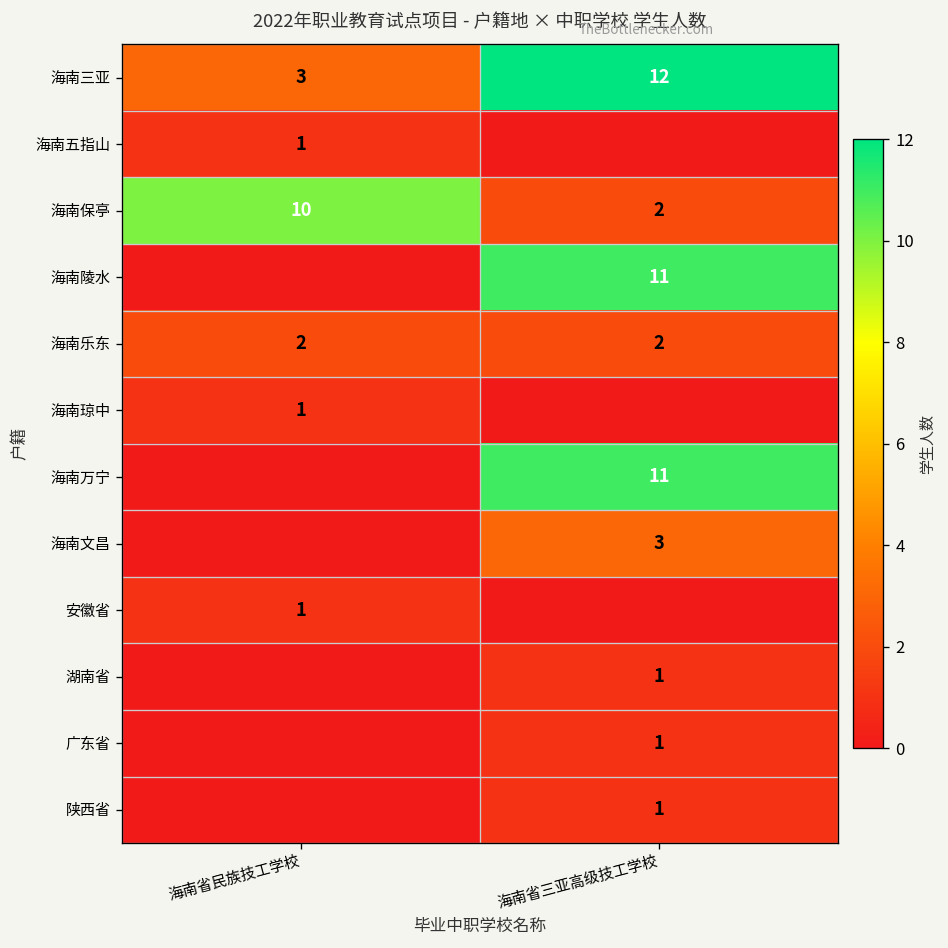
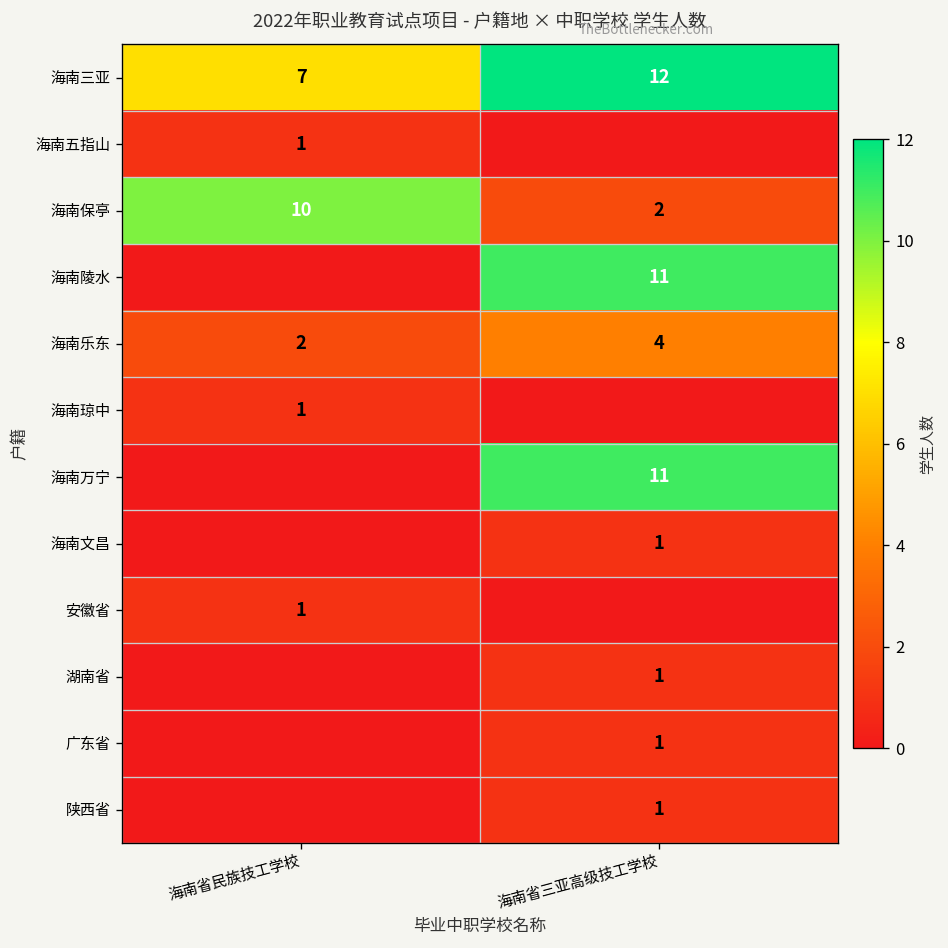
海南三亚, 海南省民族技工学校: 3 -> 7
海南乐东, 海南省三亚高级技工学校: 2 -> 4
海南文昌, 海南省三亚高级技工学校: 3 -> 1
